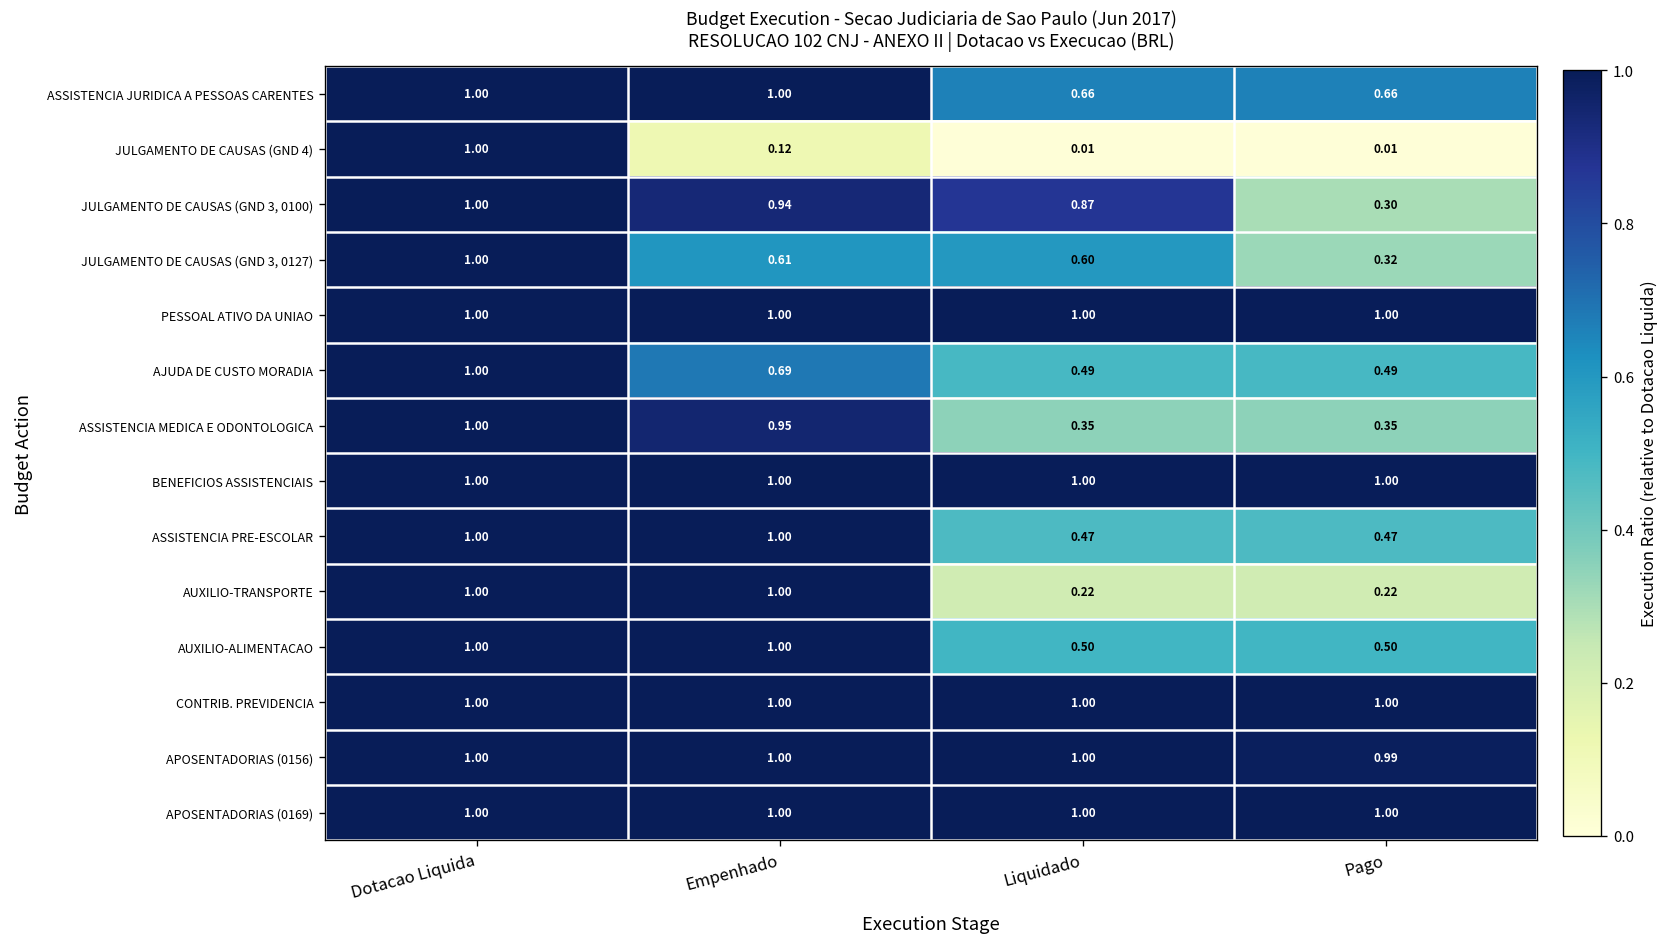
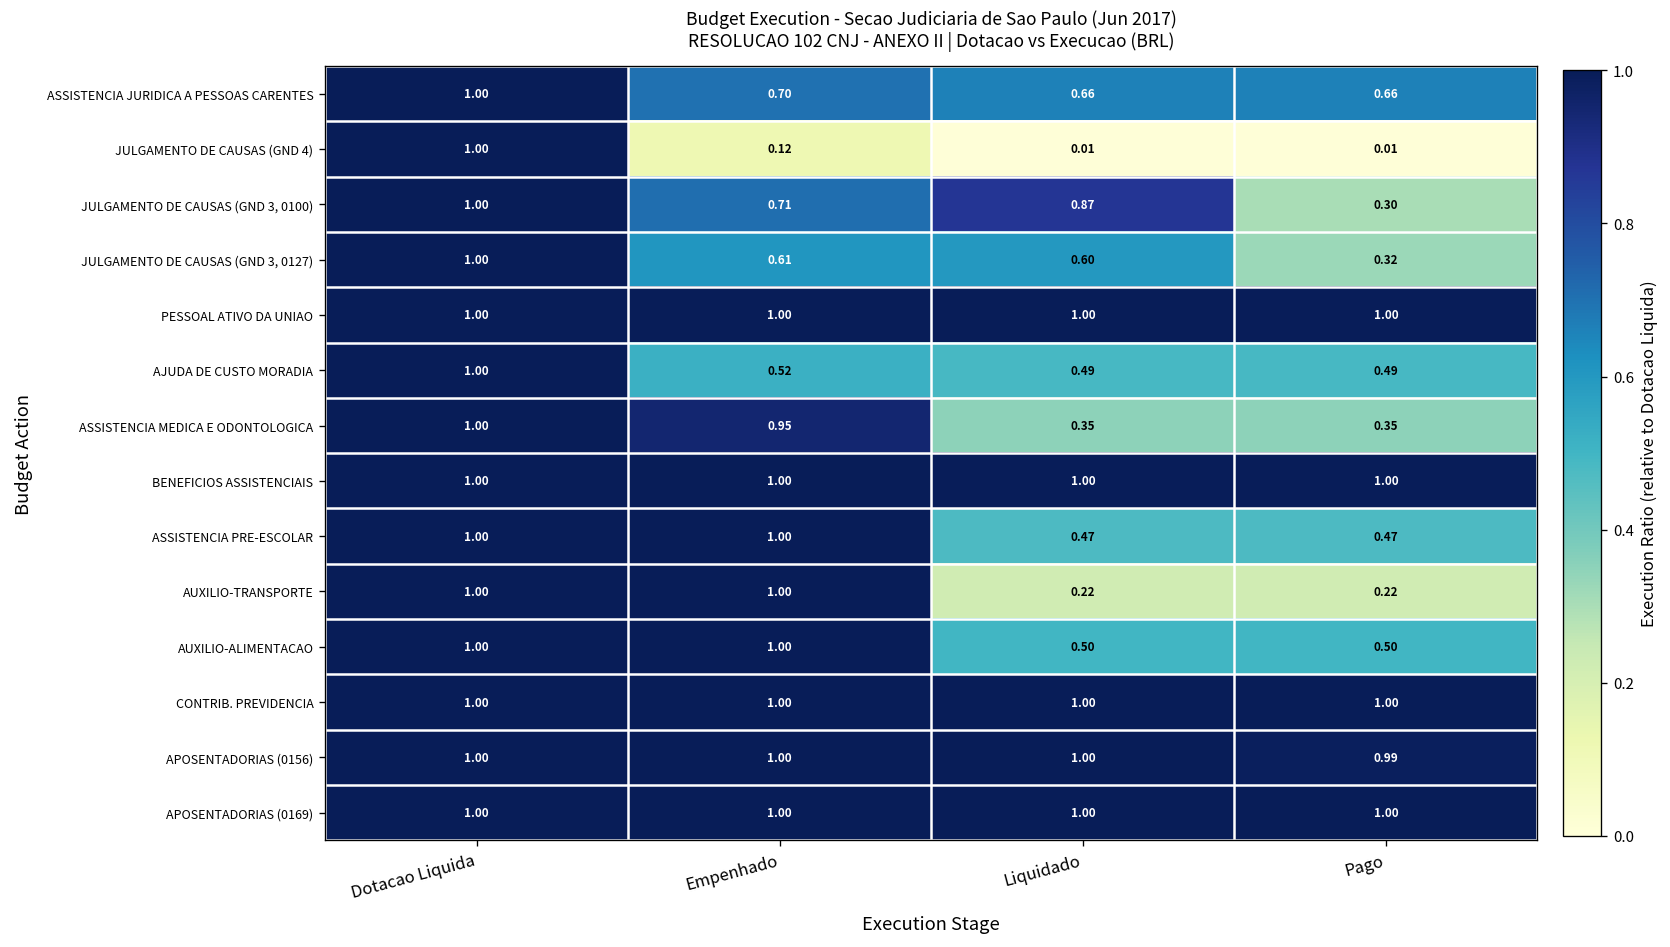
ASSISTENCIA JURIDICA A PESSOAS CARENTES, Empenhado: 1.00 -> 0.70
JULGAMENTO DE CAUSAS (GND 3, 0100), Empenhado: 0.94 -> 0.71
AJUDA DE CUSTO MORADIA, Empenhado: 0.69 -> 0.52
